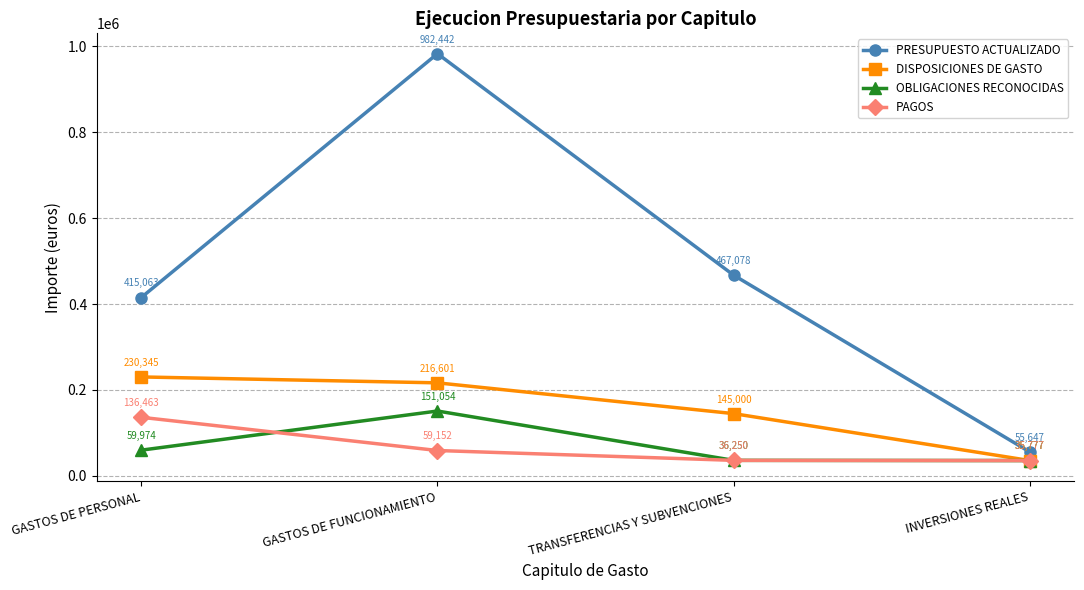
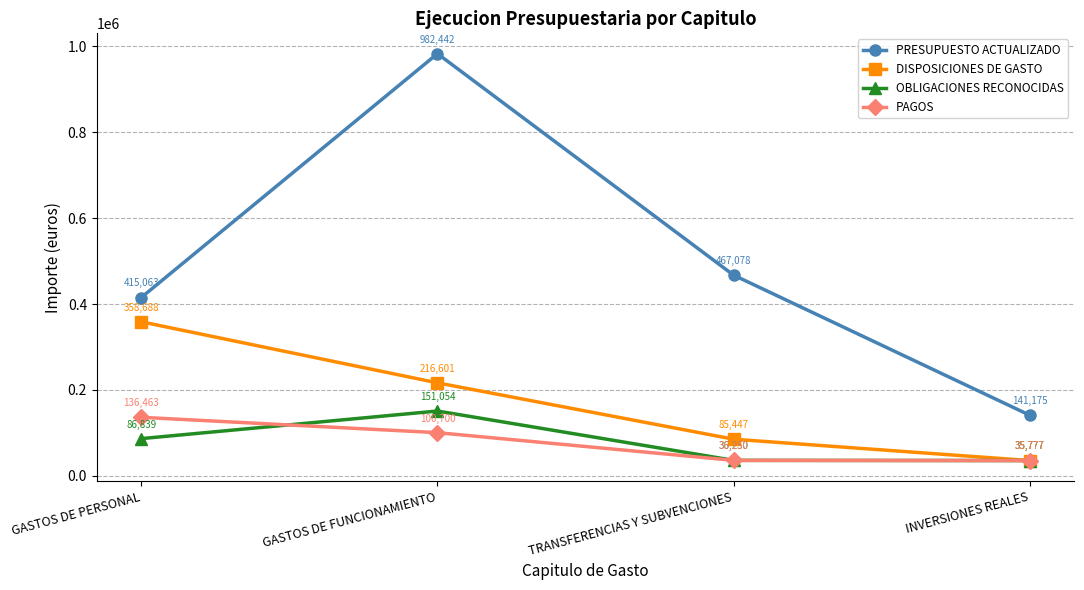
DISPOSICIONES DE GASTO, GASTOS DE PERSONAL: 230,345 -> 358,688
OBLIGACIONES RECONOCIDAS, GASTOS DE PERSONAL: 59,974 -> 86,839
PAGOS, GASTOS DE FUNCIONAMIENTO: 59,152 -> 100,700
DISPOSICIONES DE GASTO, TRANSFERENCIAS Y SUBVENCIONES: 145,000 -> 85,447
PRESUPUESTO ACTUALIZADO, INVERSIONES REALES: 55,647 -> 141,175
